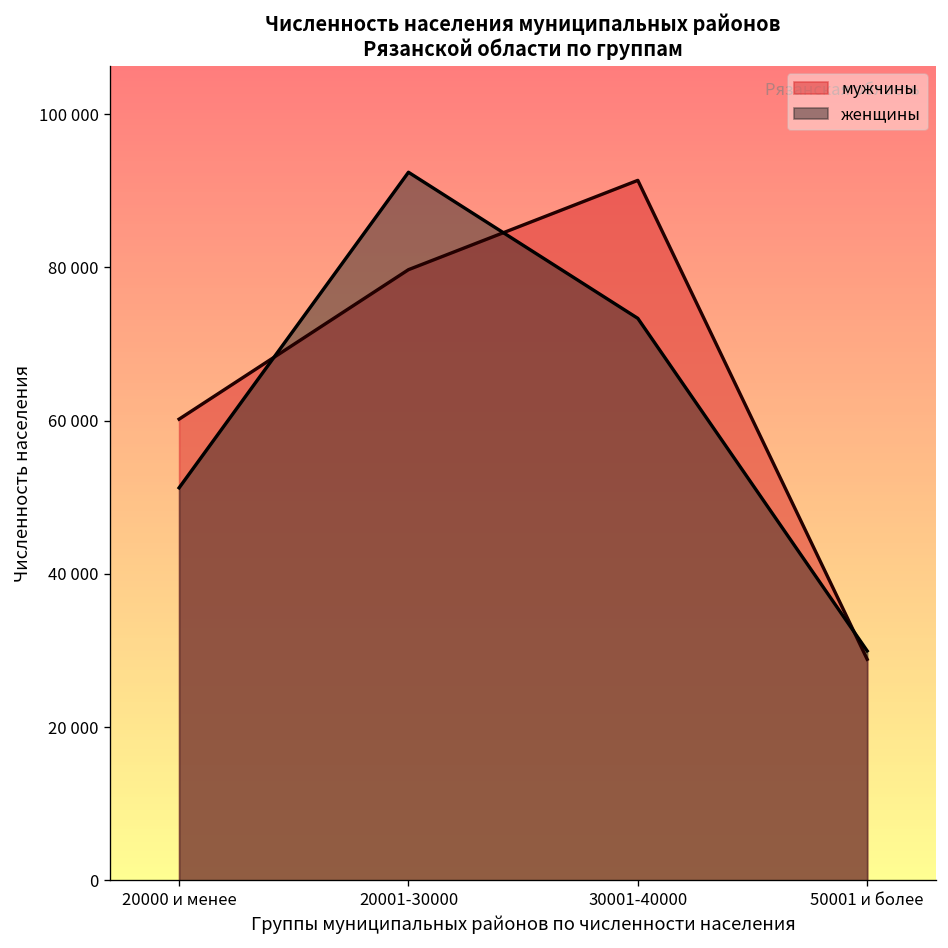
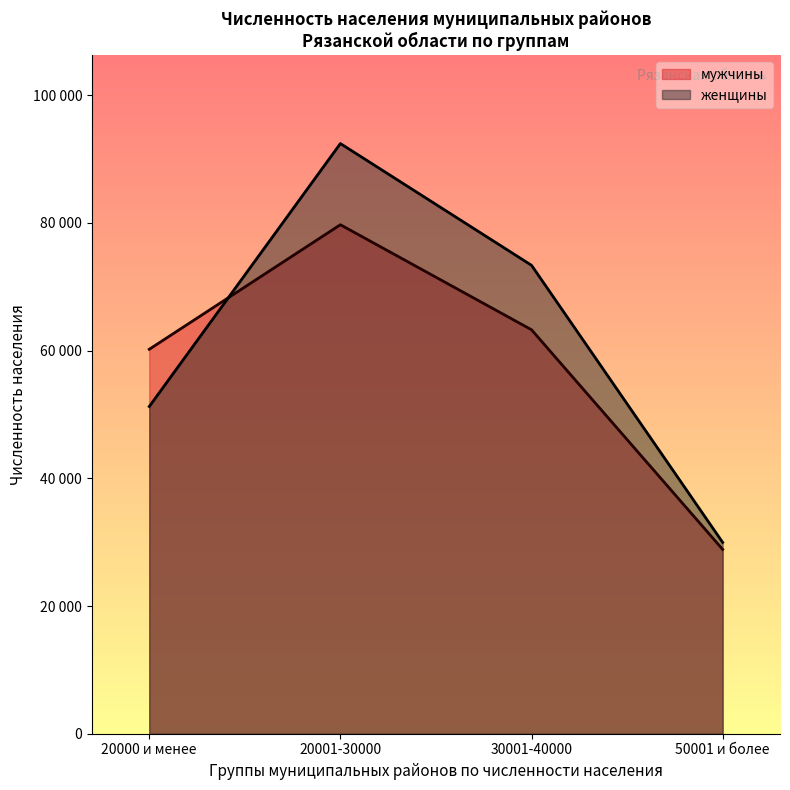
мужчины, 30001-40000: 91000 -> 63000
